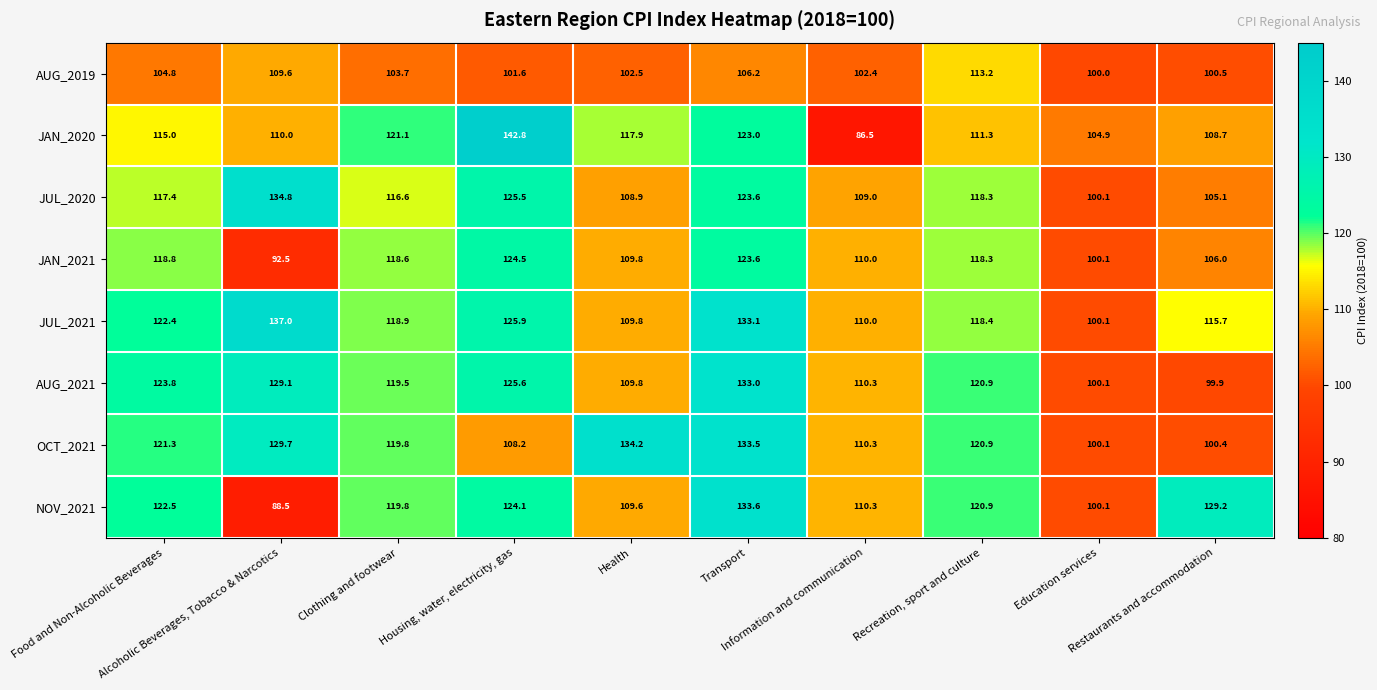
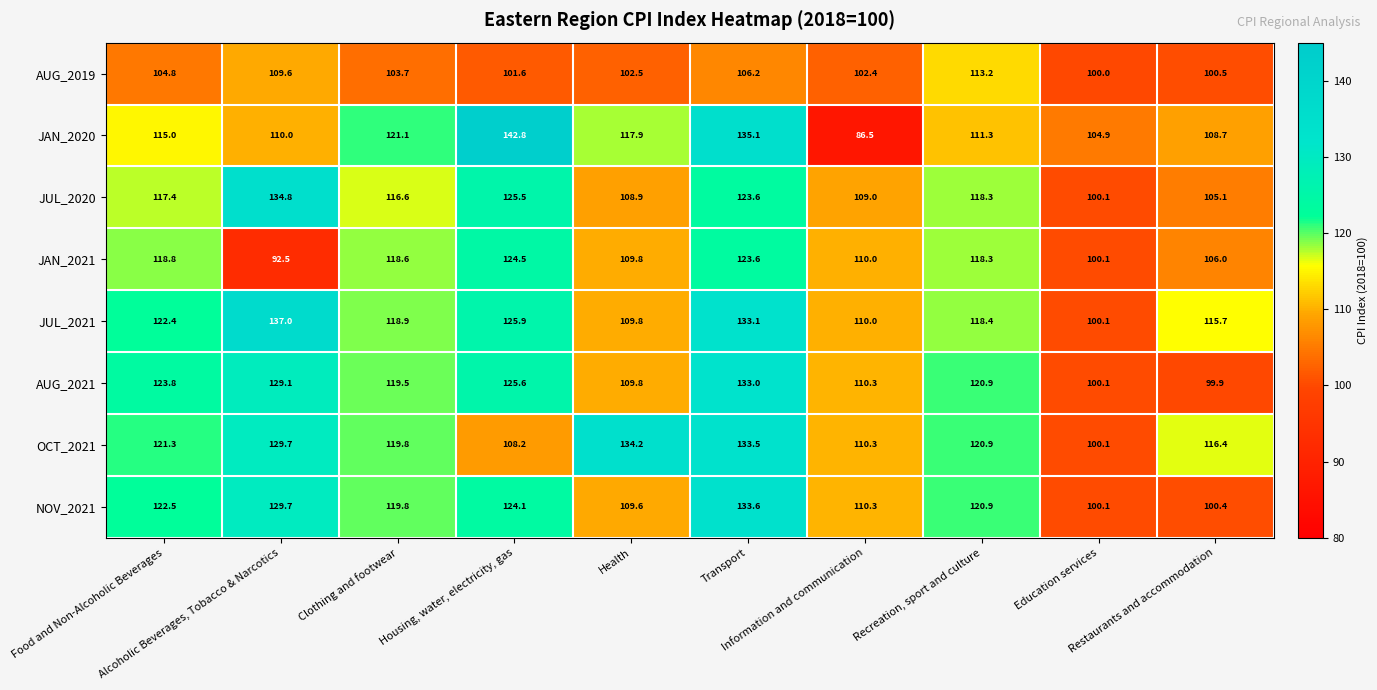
JAN_2020, Transport: 123.0 -> 135.1
OCT_2021, Restaurants and accommodation: 100.4 -> 116.4
NOV_2021, Alcoholic Beverages, Tobacco & Narcotics: 88.5 -> 129.7
NOV_2021, Restaurants and accommodation: 129.2 -> 100.4
